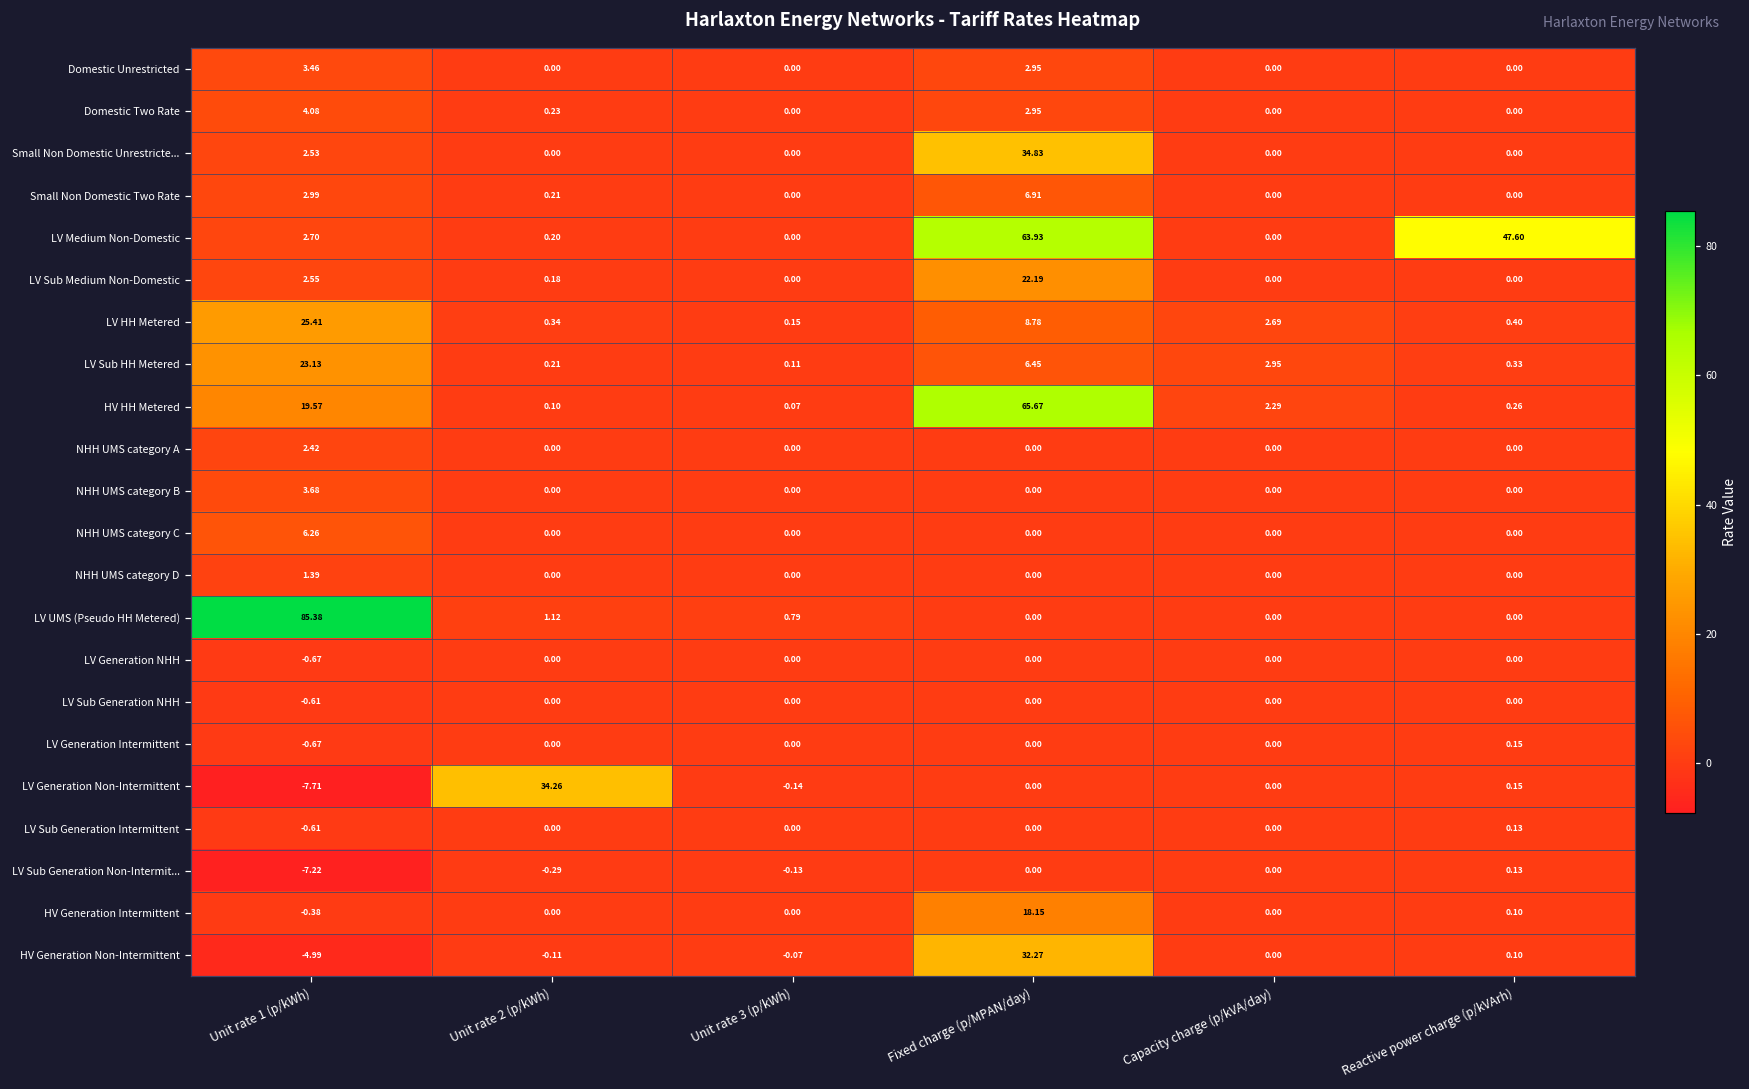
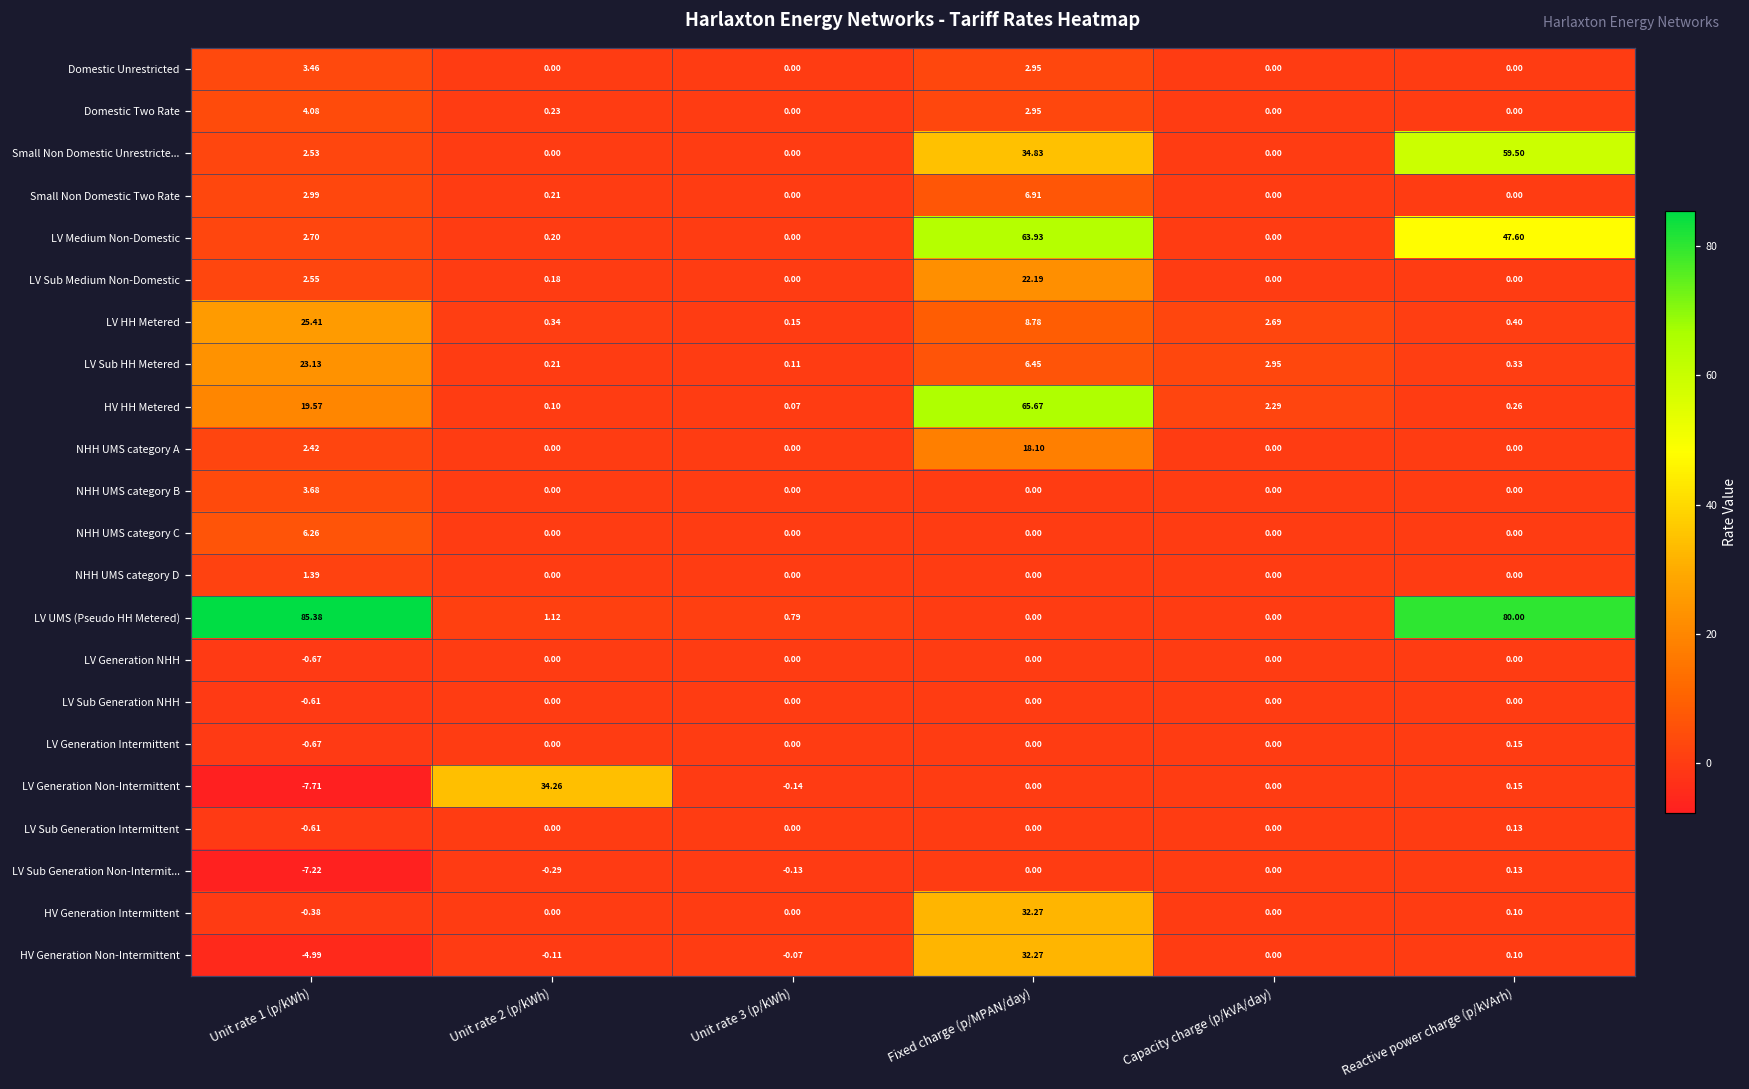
Small Non Domestic Unrestricte..., Reactive power charge (p/kVArh): 0.00 -> 59.50
NHH UMS category A, Fixed charge (p/MPAN/day): 0.00 -> 18.10
LV UMS (Pseudo HH Metered), Reactive power charge (p/kVArh): 0.00 -> 80.00
HV Generation Intermittent, Fixed charge (p/MPAN/day): 18.15 -> 32.27
